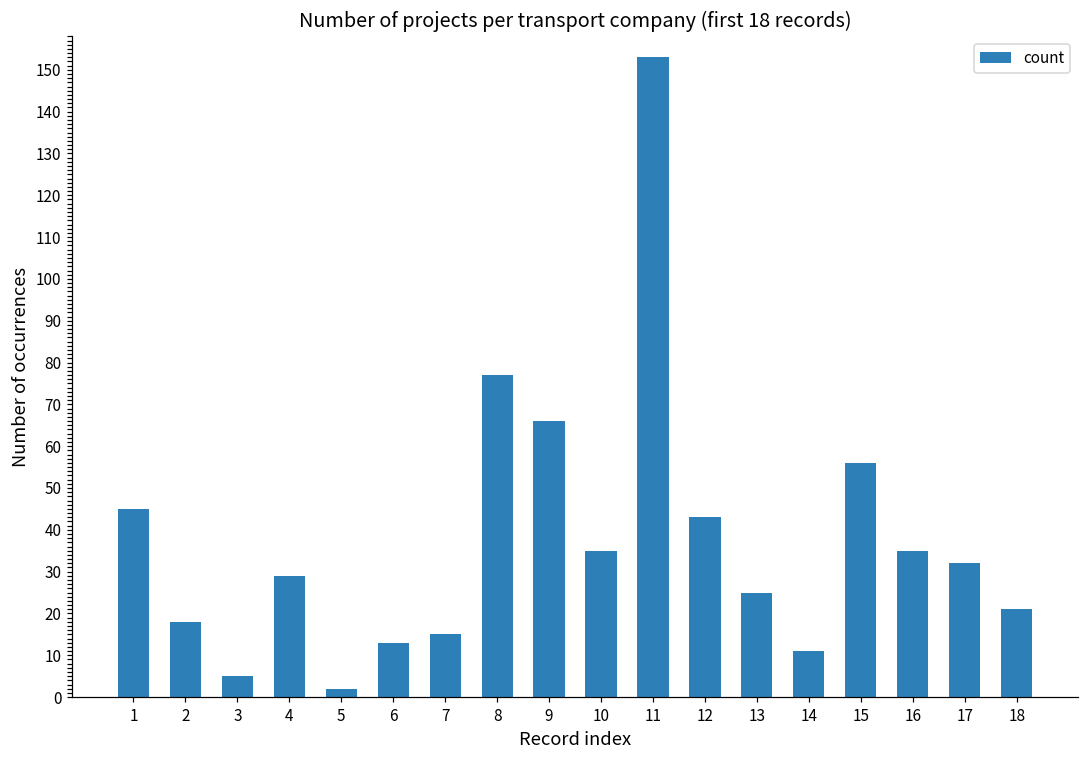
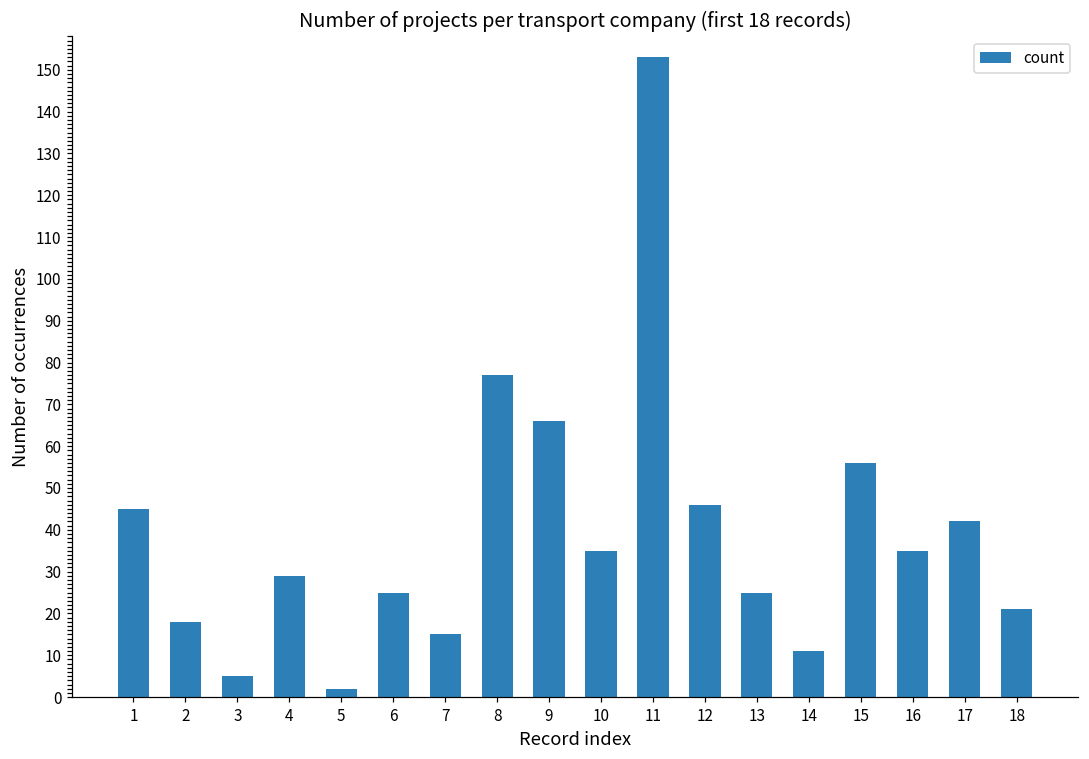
6: 13 -> 25
12: 43 -> 46
17: 32 -> 42
